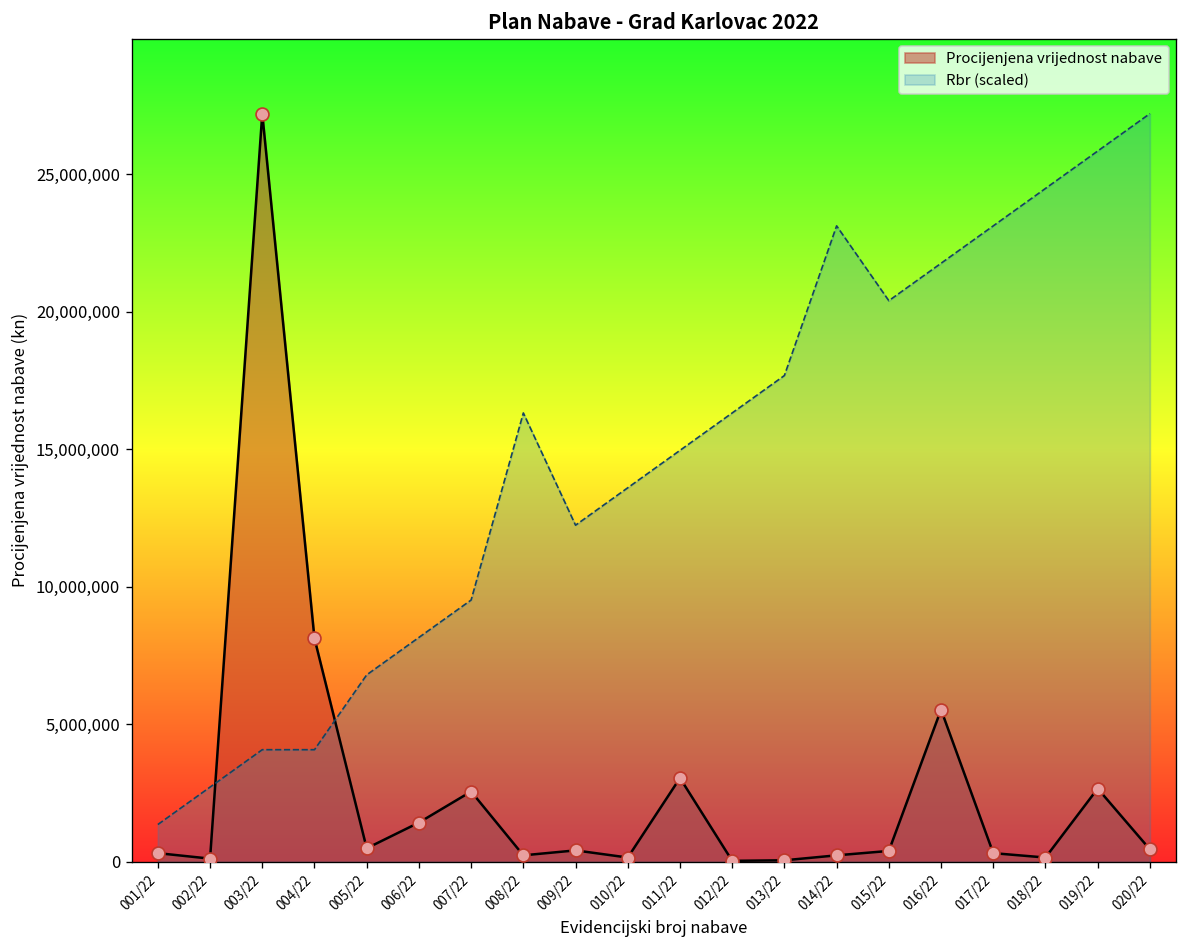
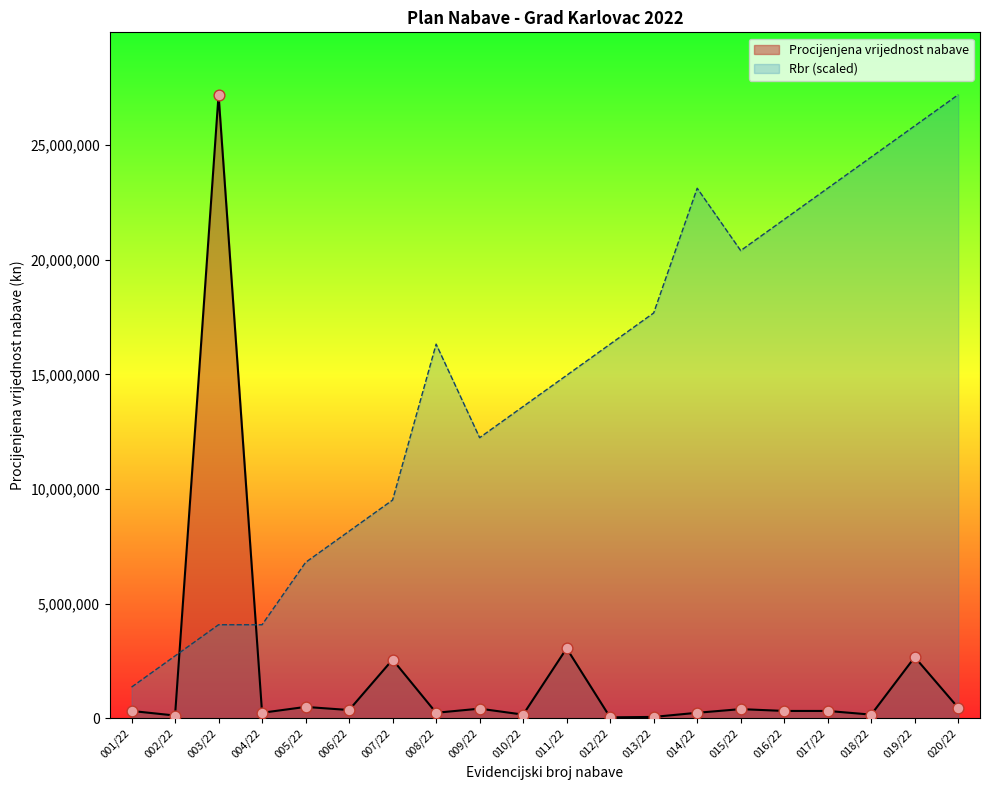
Procijenjena vrijednost nabave, 004/22: 8,100,000 -> 200,000
Procijenjena vrijednost nabave, 006/22: 1,400,000 -> 400,000
Procijenjena vrijednost nabave, 016/22: 5,500,000 -> 300,000
